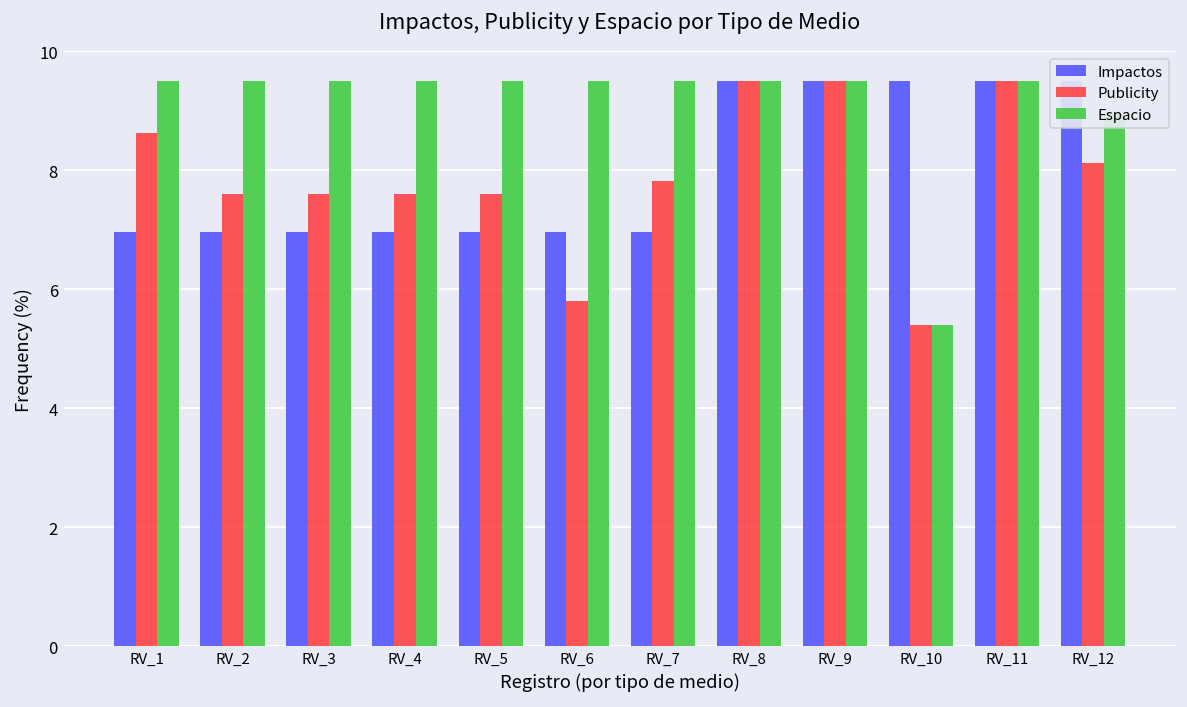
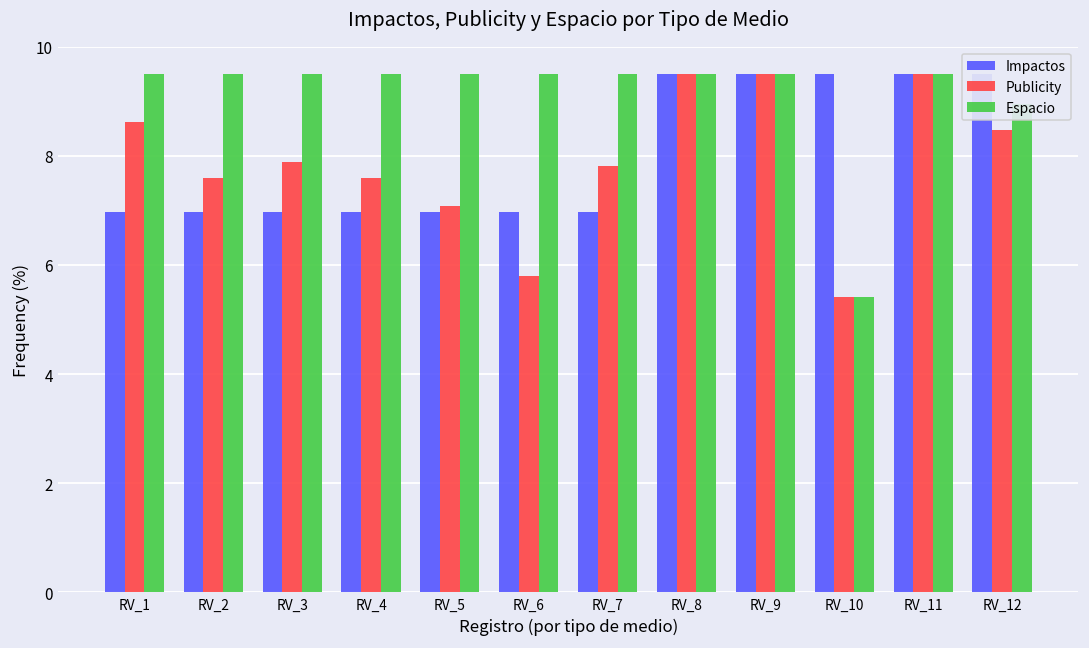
Publicity, RV_3: 7.6 -> 7.9
Publicity, RV_5: 7.6 -> 7.1
Publicity, RV_12: 8.1 -> 8.5
